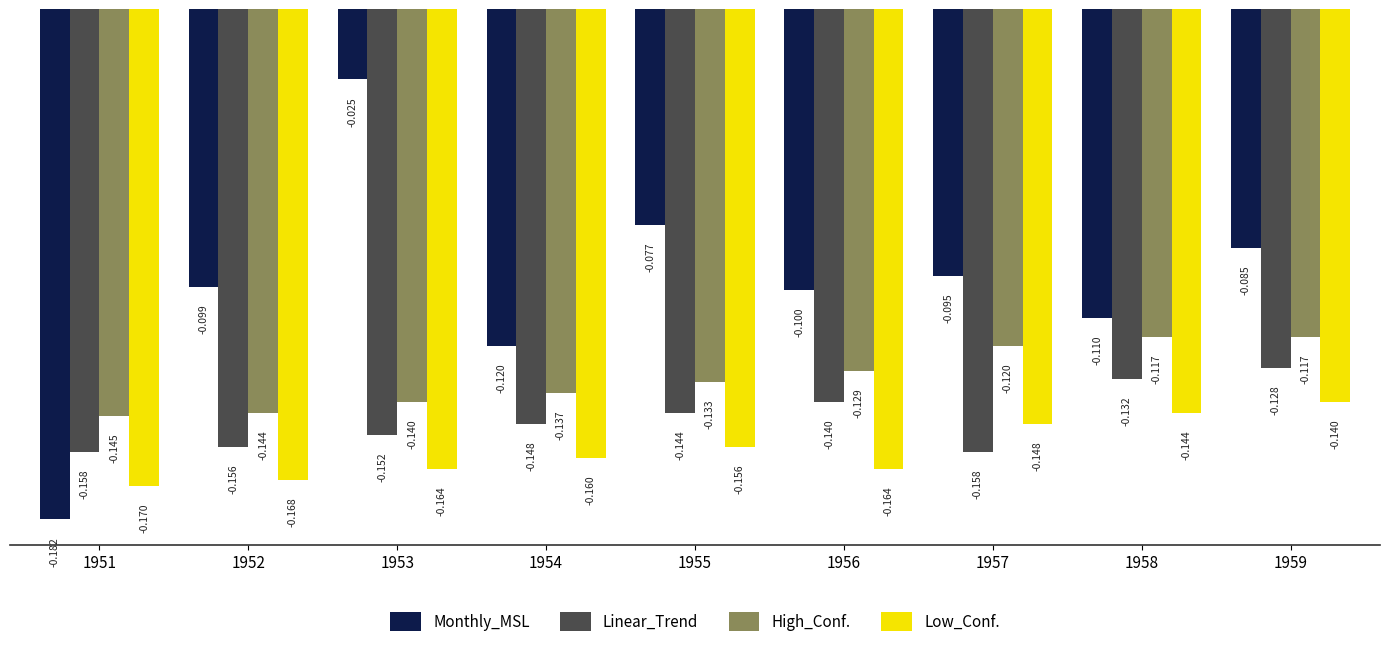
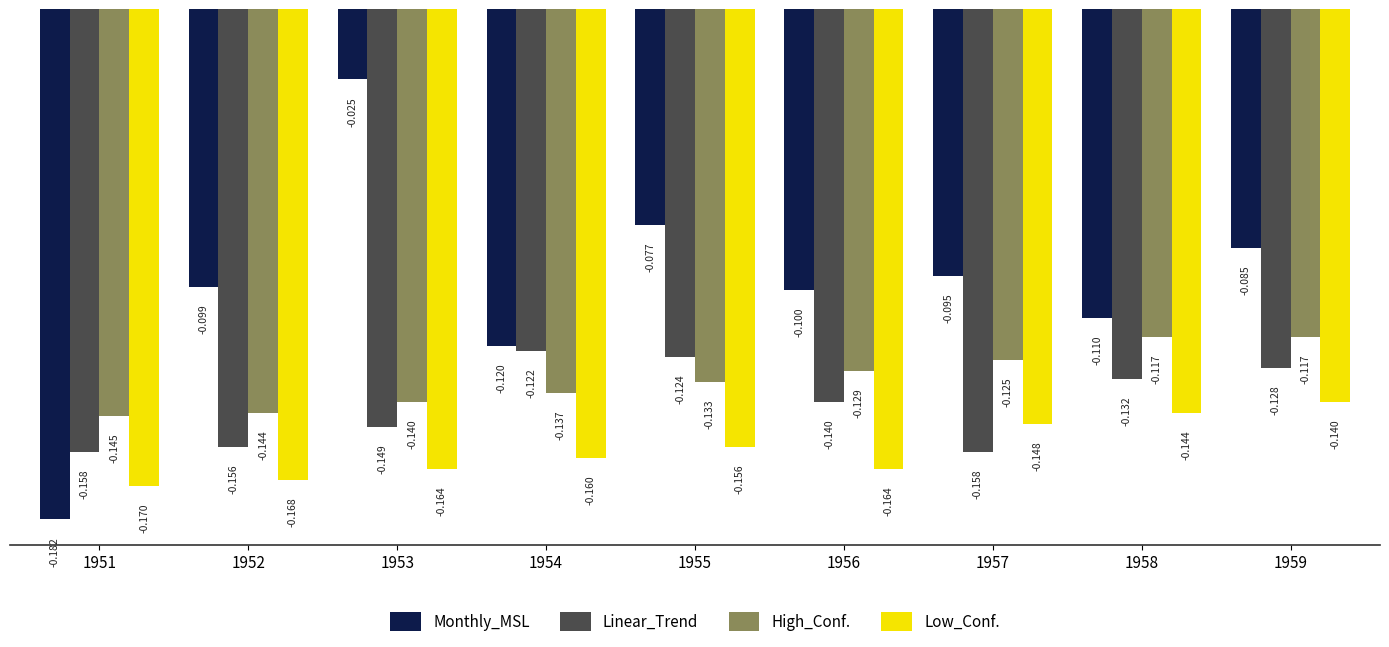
Linear_Trend, 1953: -0.152 -> -0.149
Linear_Trend, 1954: -0.148 -> -0.122
Linear_Trend, 1955: -0.144 -> -0.124
High_Conf., 1957: -0.120 -> -0.125
